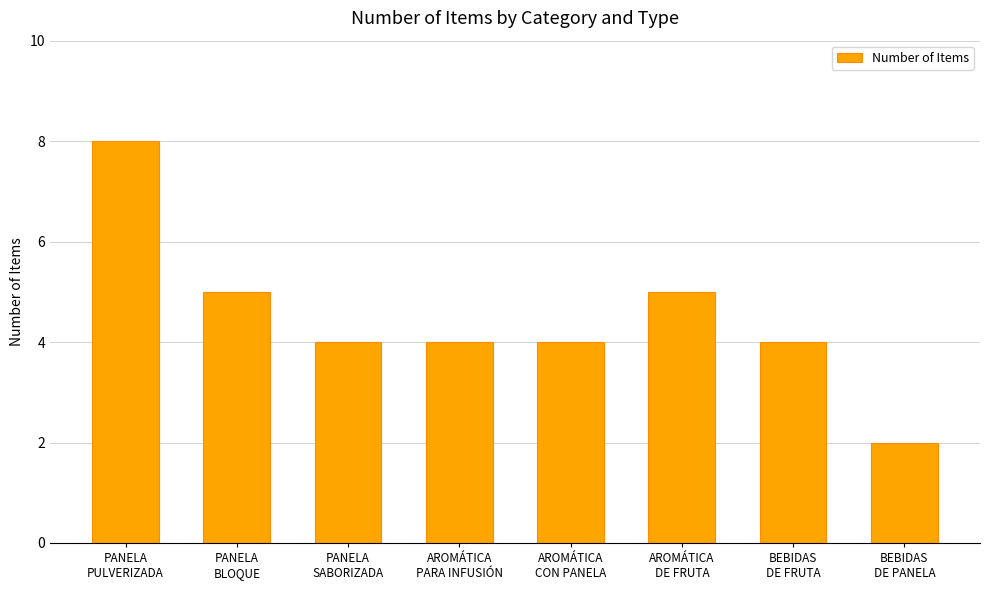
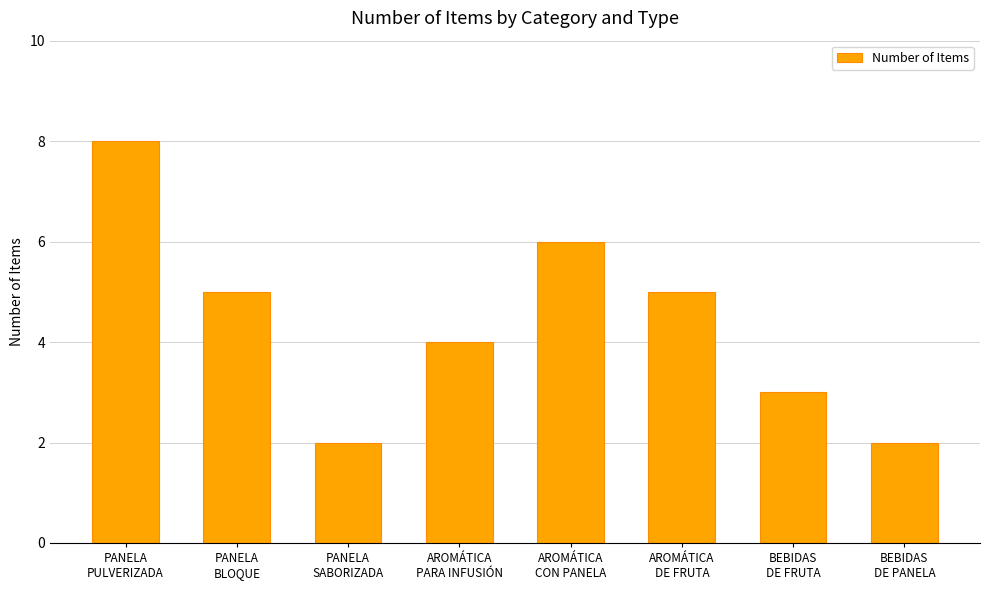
PANELA SABORIZADA: 4 -> 2
AROMÁTICA CON PANELA: 4 -> 6
BEBIDAS DE FRUTA: 4 -> 3
